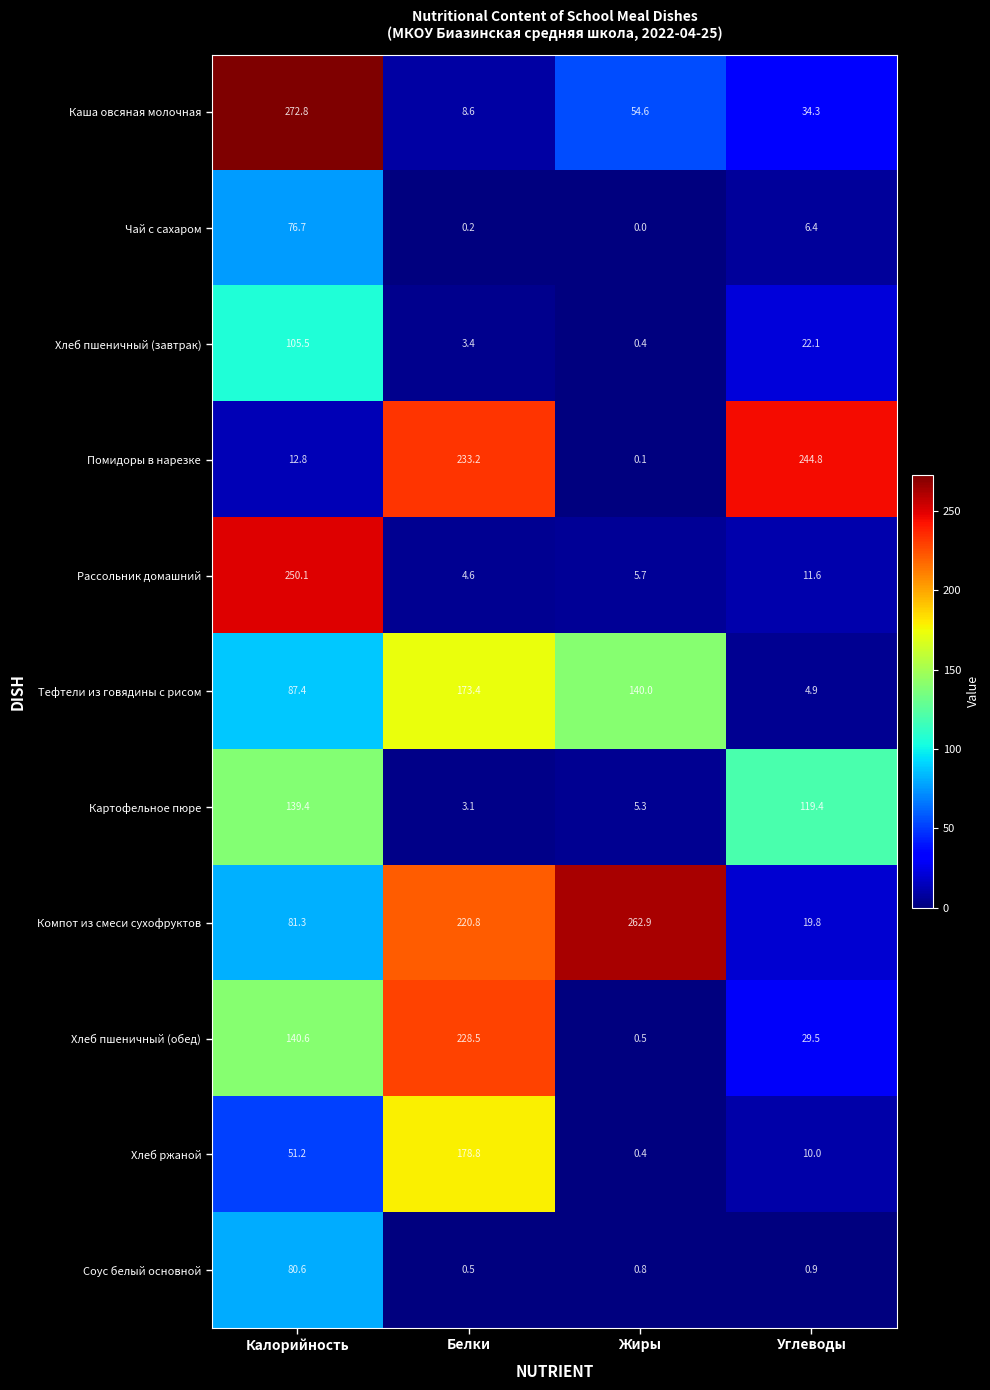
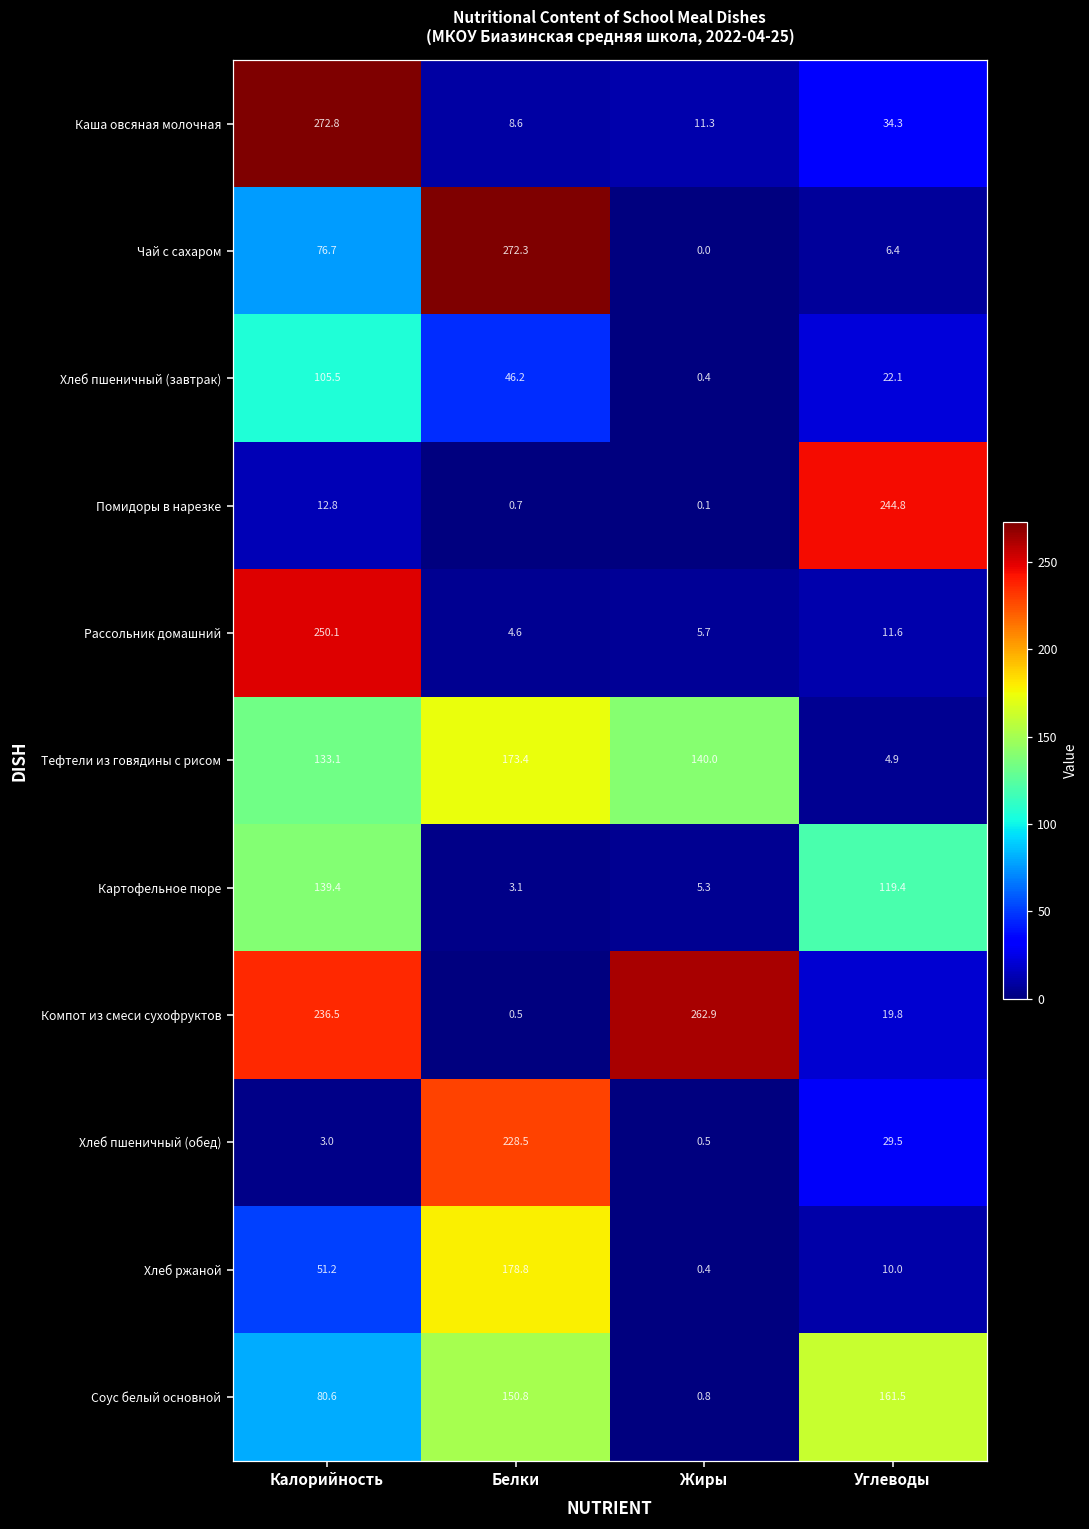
Каша овсяная молочная, Жиры: 54.6 -> 11.3
Чай с сахаром, Белки: 0.2 -> 272.3
Хлеб пшеничный (завтрак), Белки: 3.4 -> 46.2
Помидоры в нарезке, Белки: 233.2 -> 0.7
Тефтели из говядины с рисом, Калорийность: 87.4 -> 133.1
Компот из смеси сухофруктов, Калорийность: 81.3 -> 236.5
Компот из смеси сухофруктов, Белки: 220.8 -> 0.5
Хлеб пшеничный (обед), Калорийность: 140.6 -> 3.0
Соус белый основной, Белки: 0.5 -> 150.8
Соус белый основной, Углеводы: 0.9 -> 161.5
